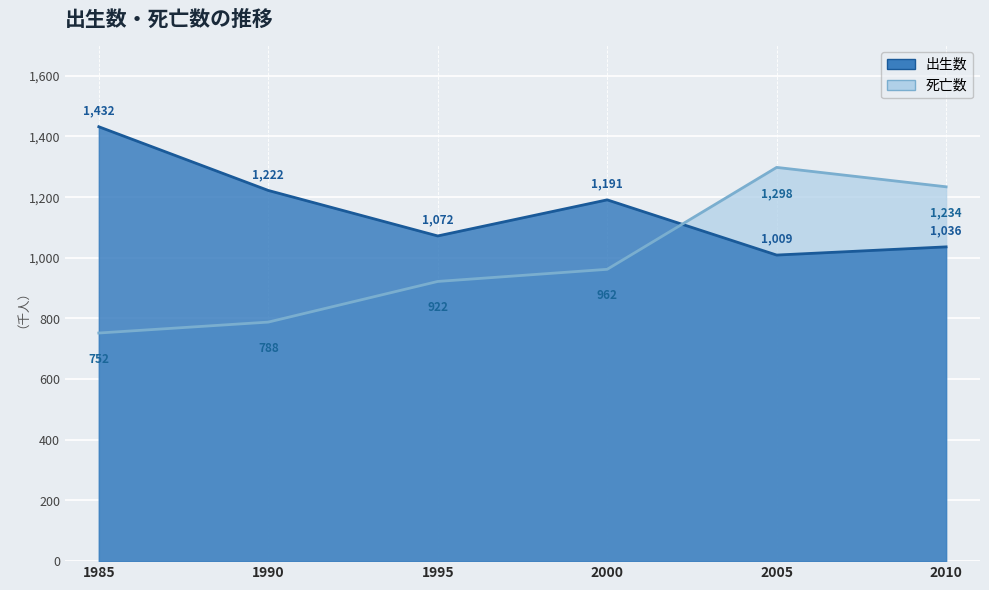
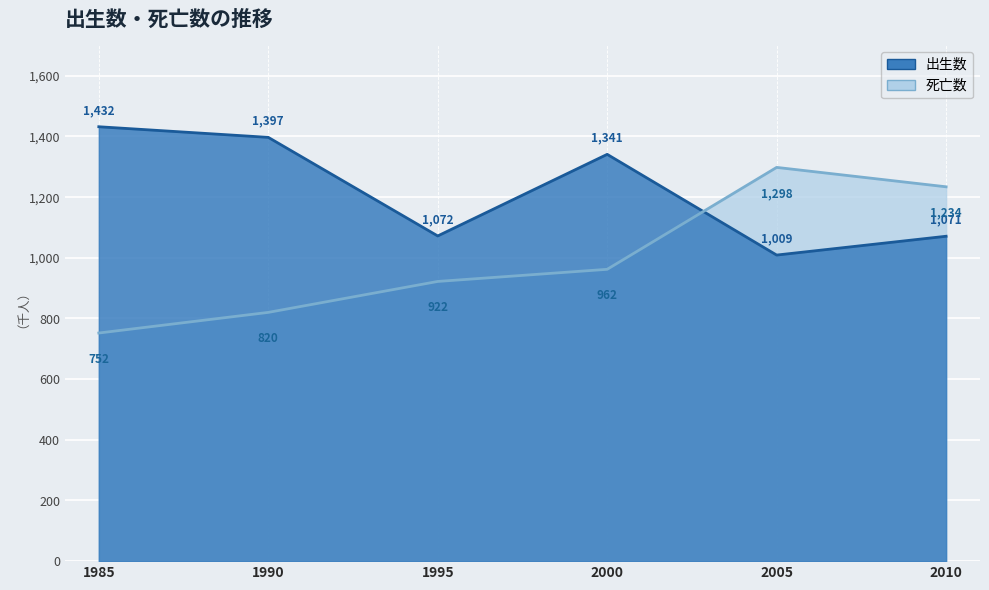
出生数, 1990: 1,222 -> 1,397
死亡数, 1990: 788 -> 820
出生数, 2000: 1,191 -> 1,341
出生数, 2010: 1,036 -> 1,071
